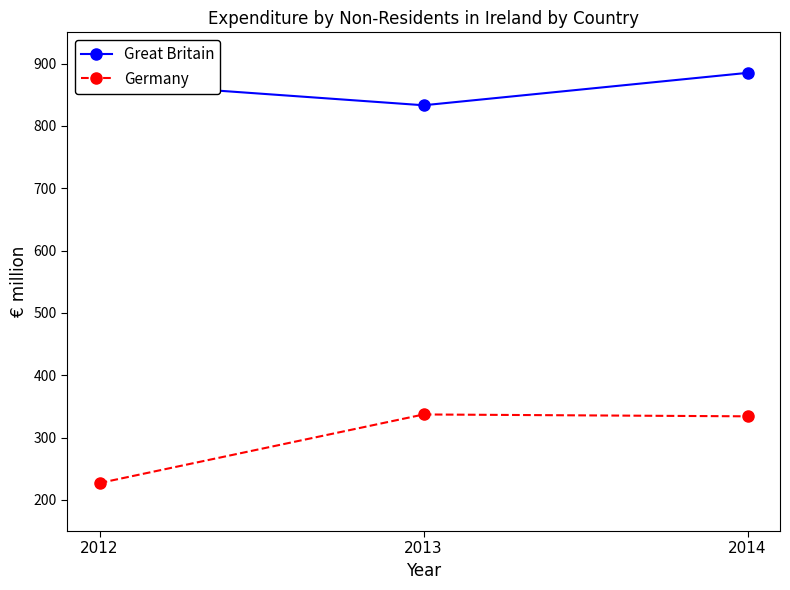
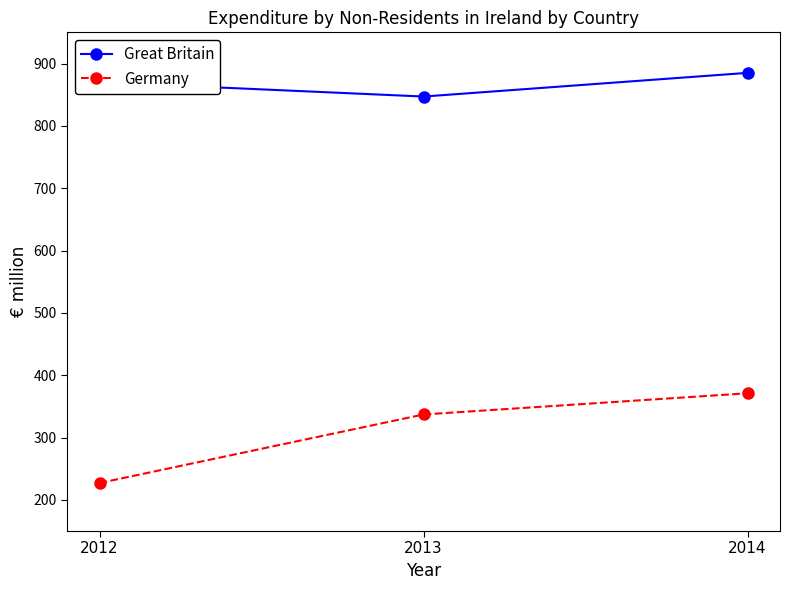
Great Britain, 2013: 830 -> 850
Germany, 2014: 330 -> 370
